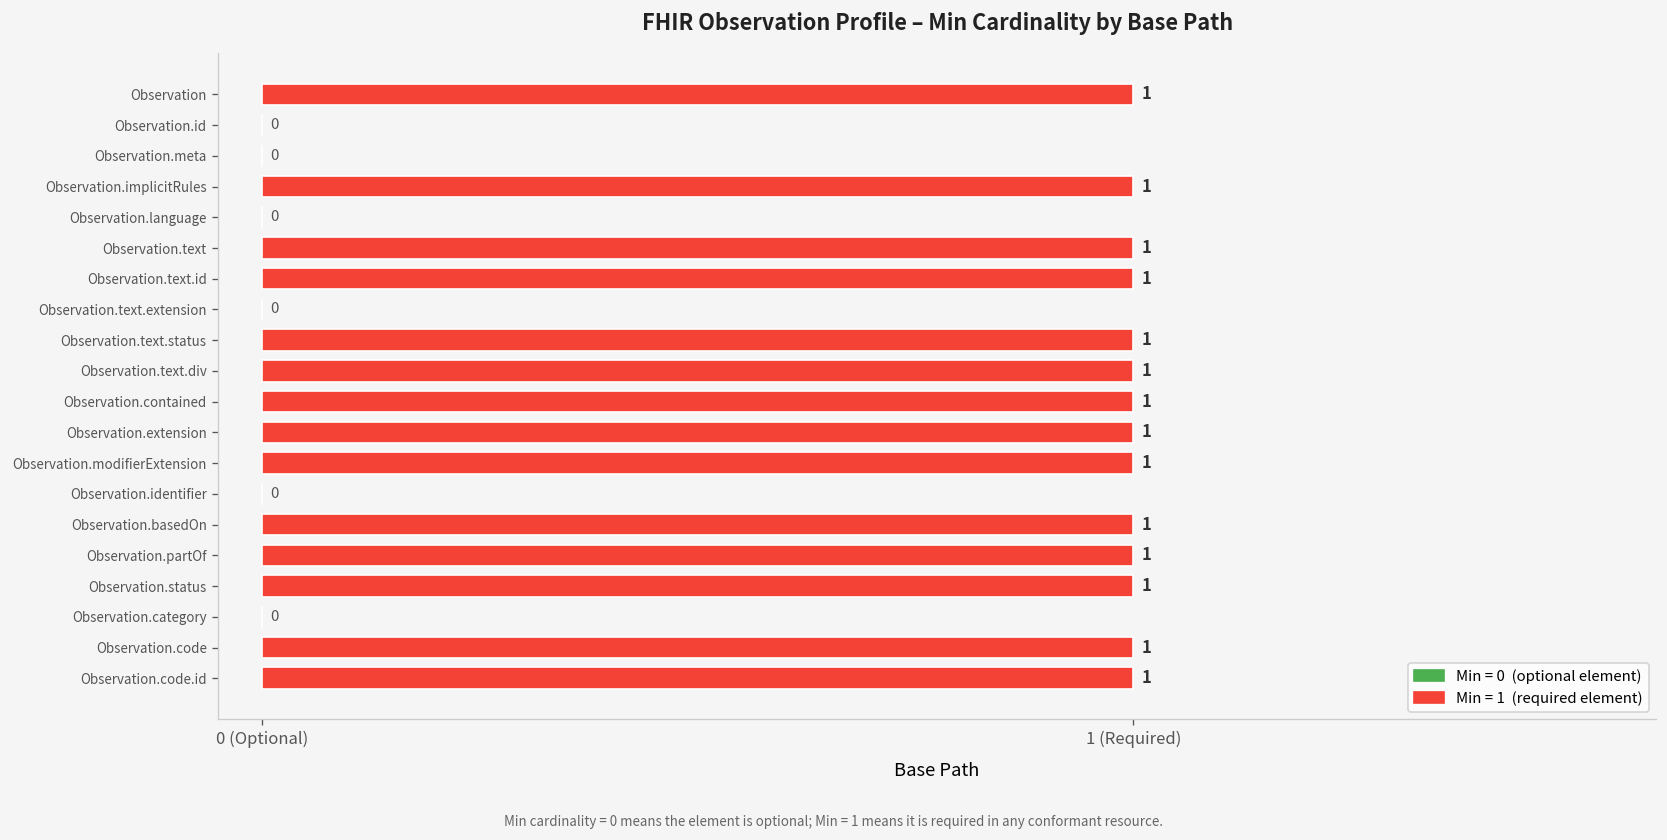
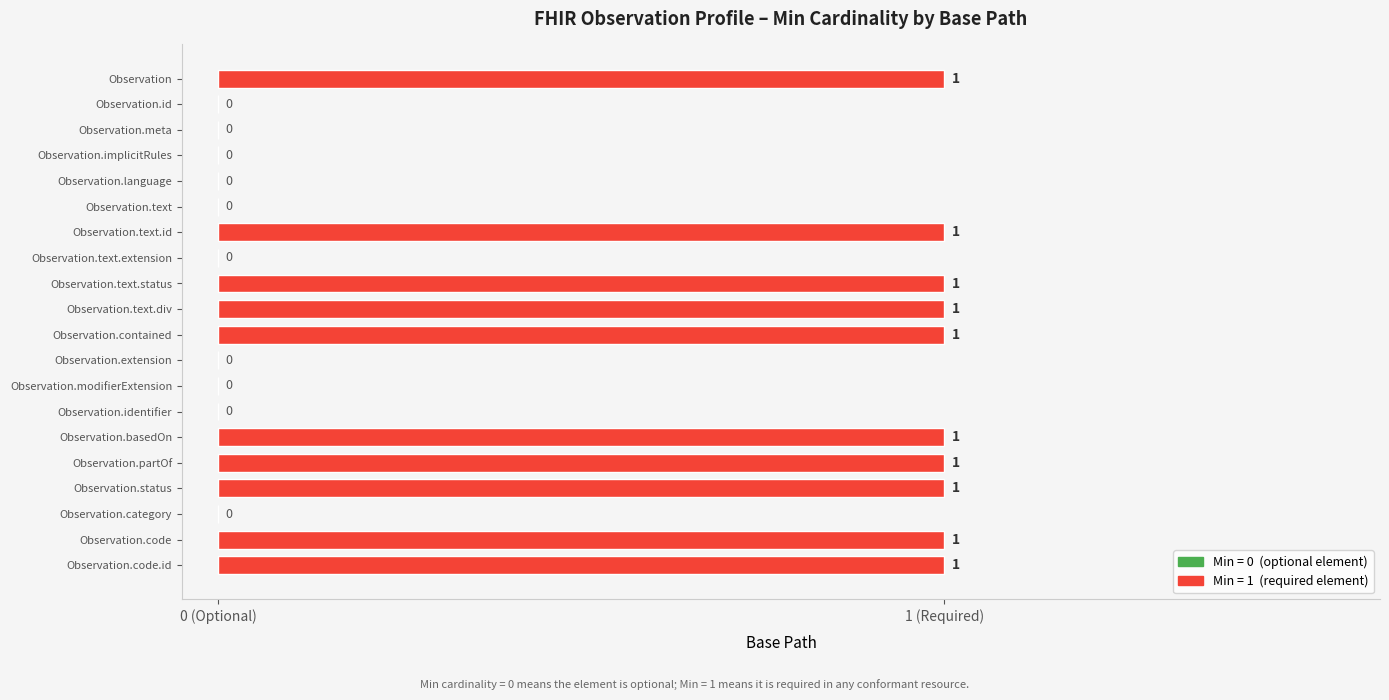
Observation.implicitRules: 1 -> 0
Observation.text: 1 -> 0
Observation.extension: 1 -> 0
Observation.modifierExtension: 1 -> 0
